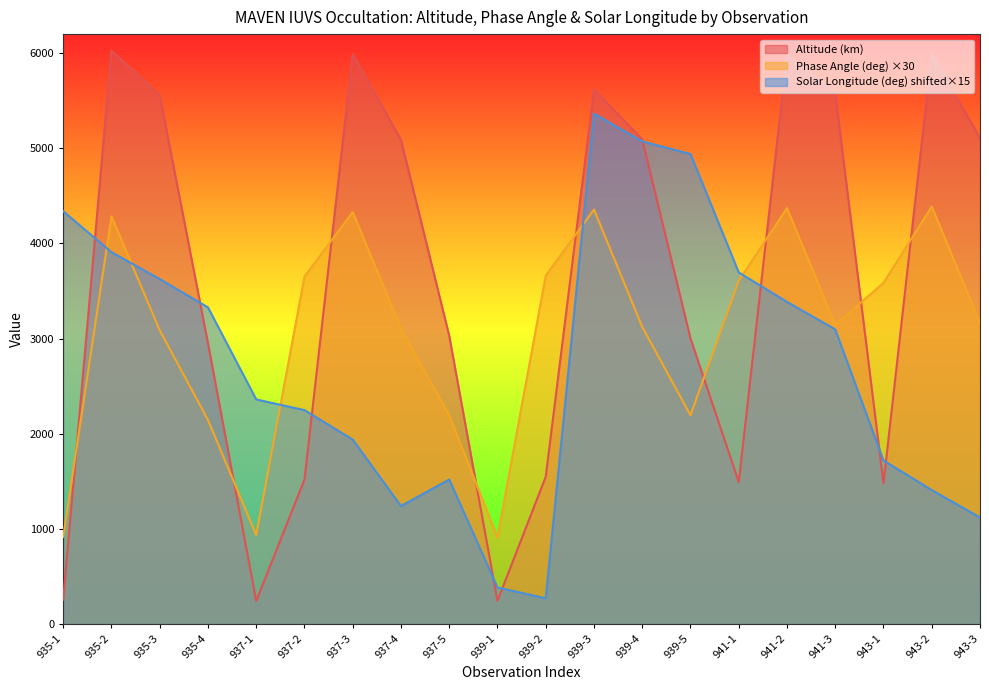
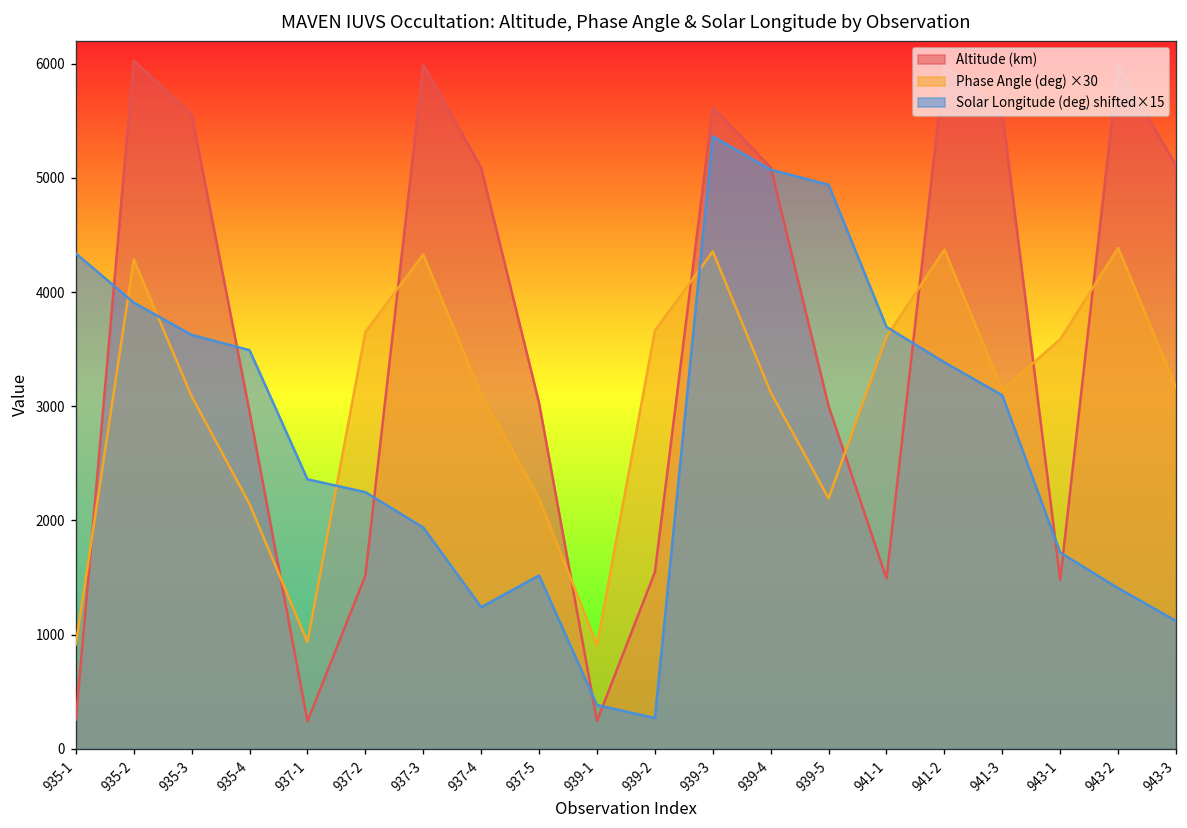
Solar Longitude (deg) shifted×15, 935-4: 3300 -> 3500
